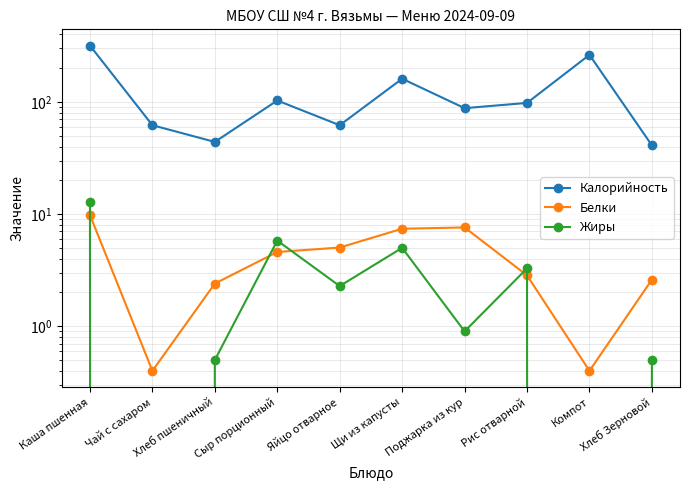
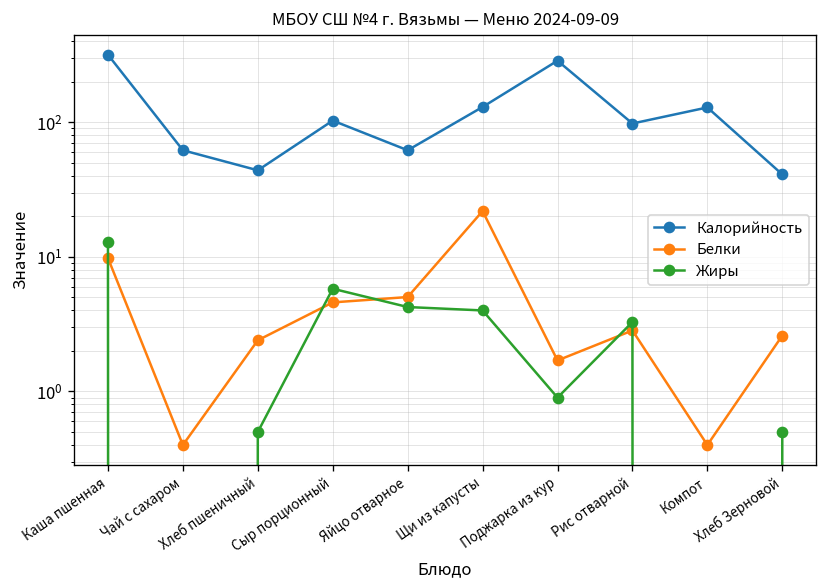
Жиры, Яйцо отварное: 2.3 -> 4.2
Калорийность, Щи из капусты: 160 -> 130
Белки, Щи из капусты: 7 -> 22
Жиры, Щи из капусты: 5 -> 4
Калорийность, Поджарка из кур: 90 -> 290
Белки, Поджарка из кур: 8 -> 1.7
Калорийность, Компот: 260 -> 130
